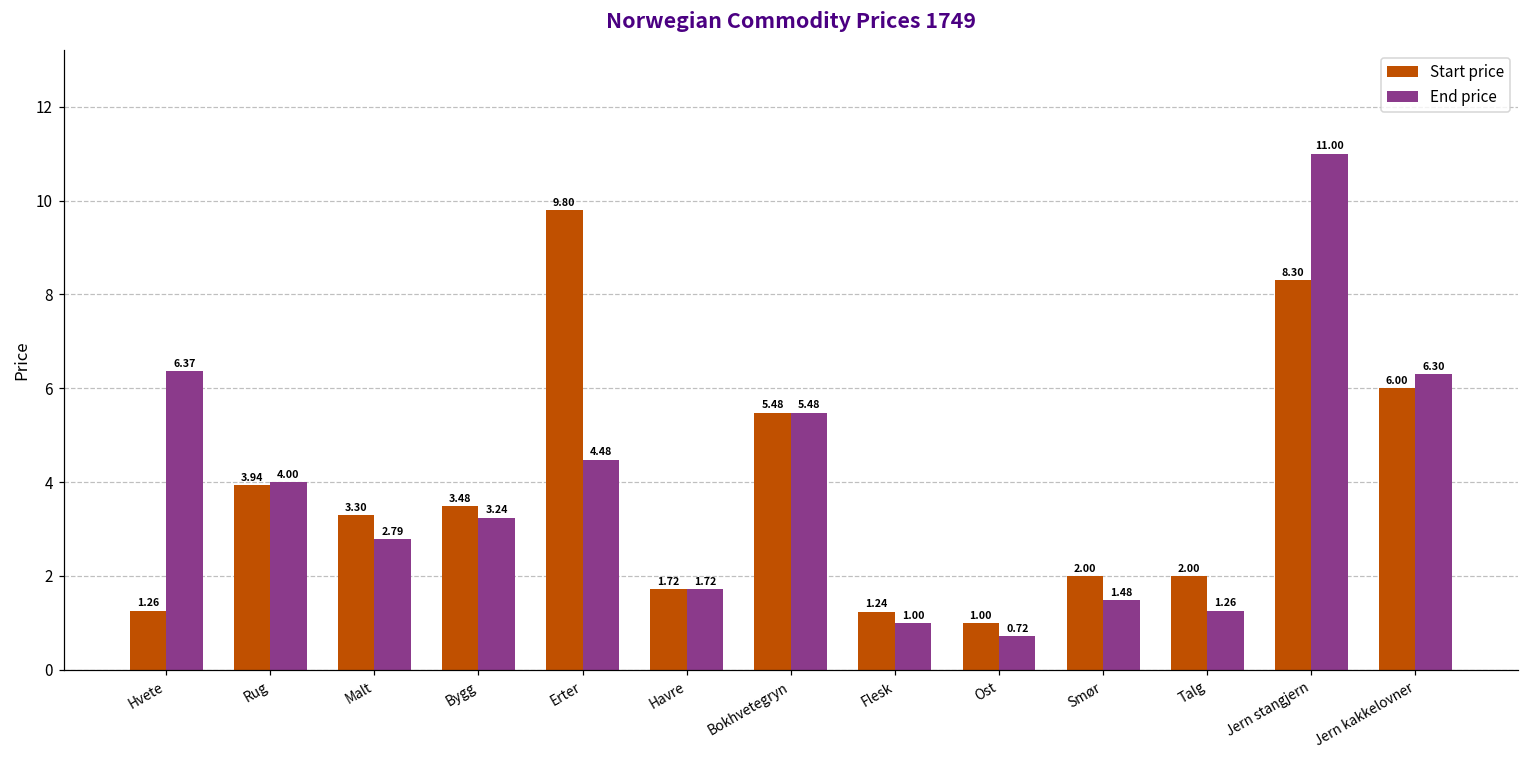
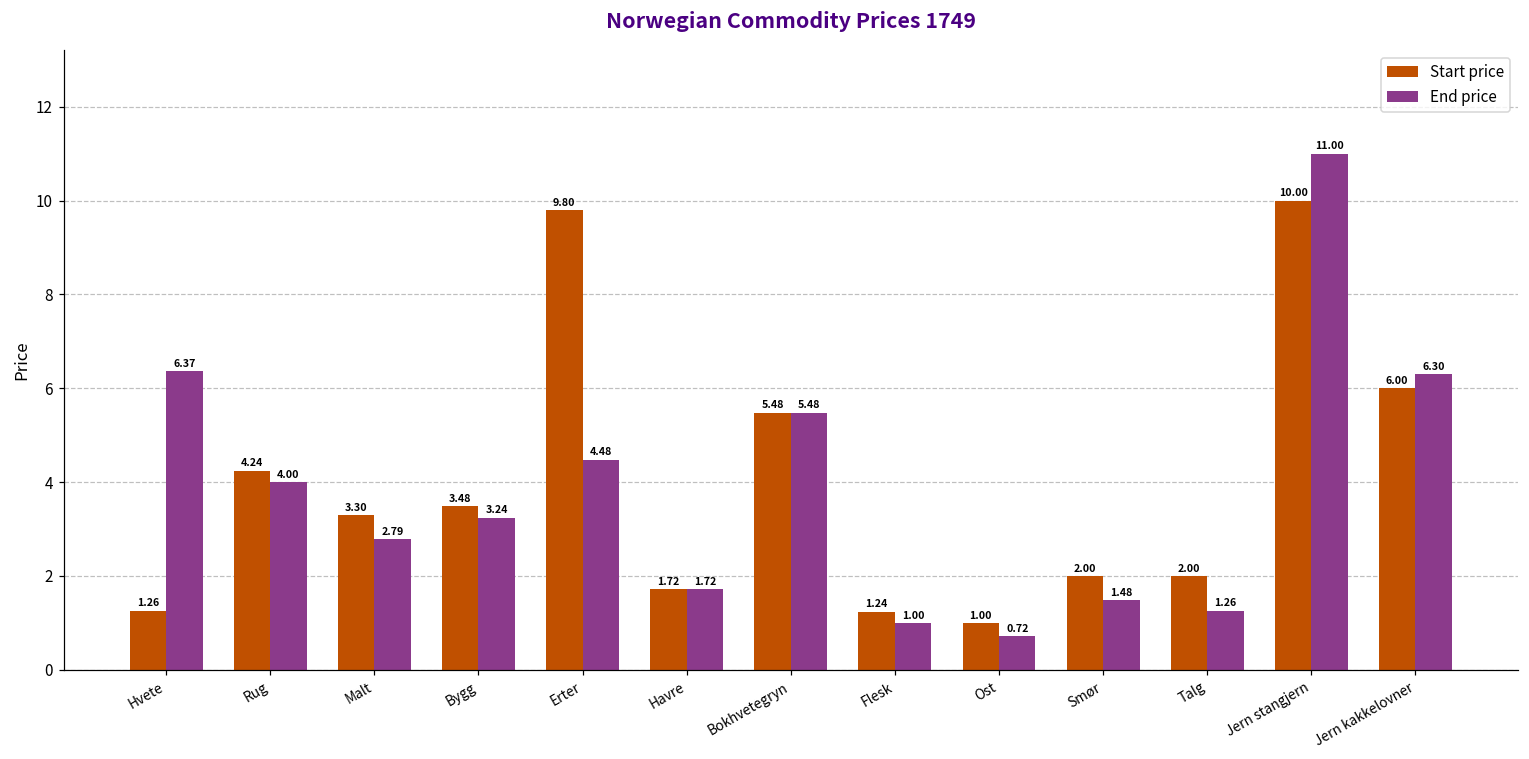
Start price, Rug: 3.94 -> 4.24
Start price, Jern stangjern: 8.30 -> 10.00
